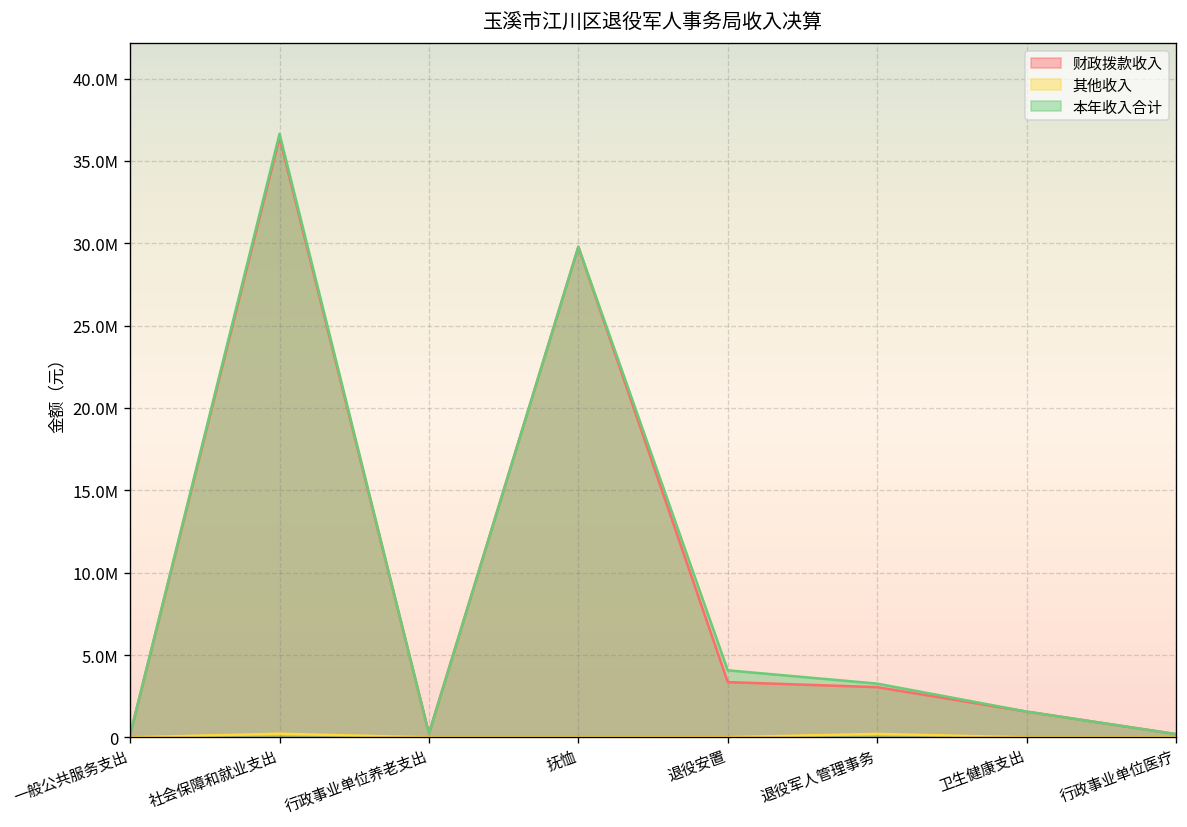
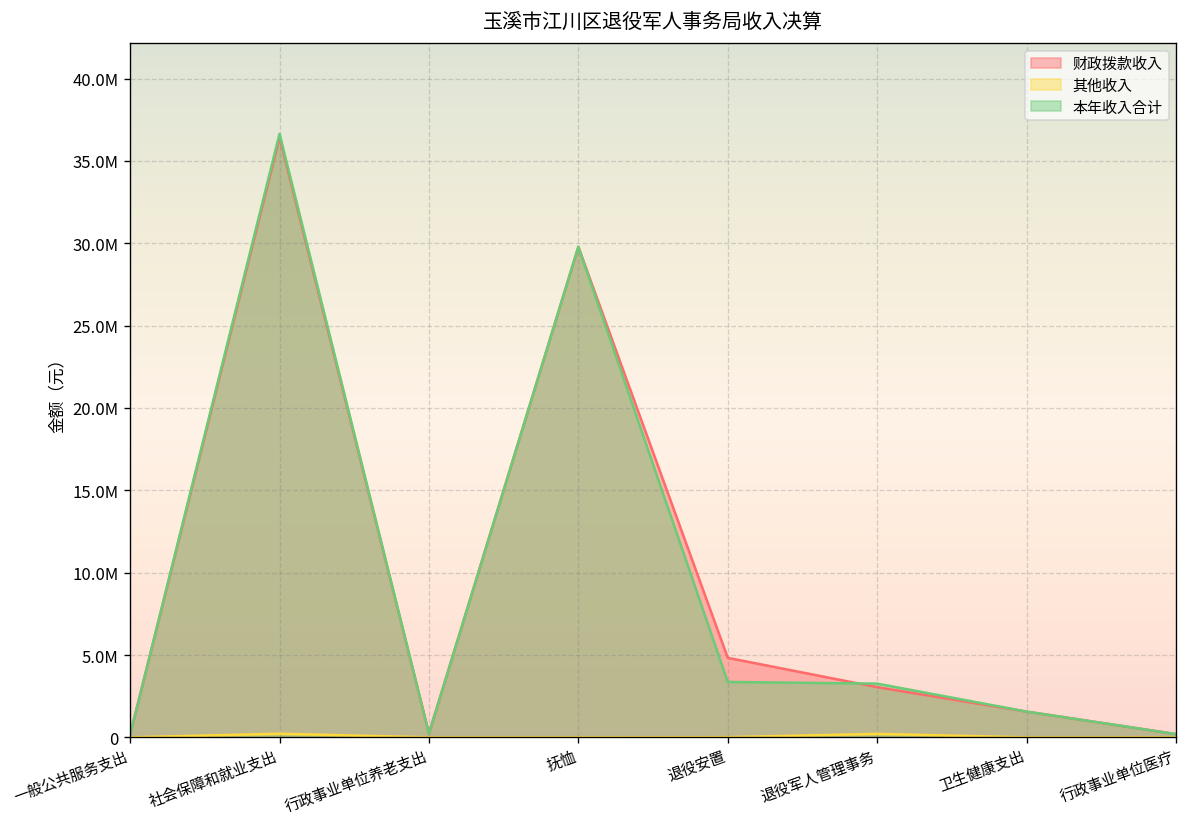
财政拨款收入, 退役安置: 3400000 -> 4800000
本年收入合计, 退役安置: 4100000 -> 3400000
